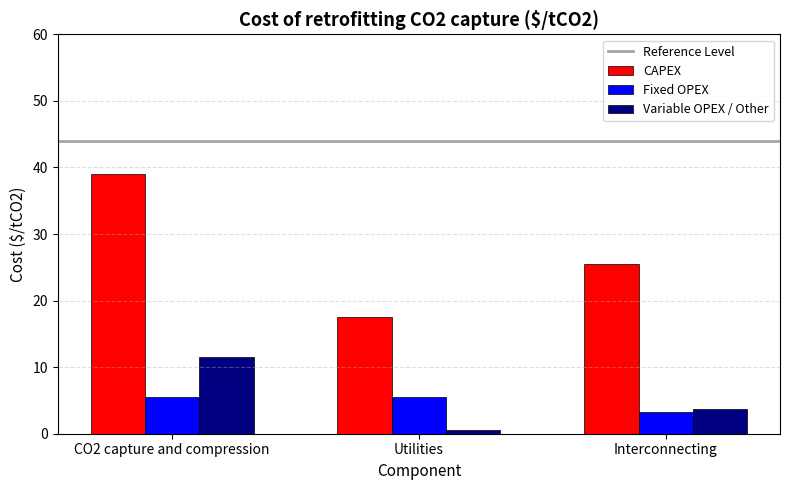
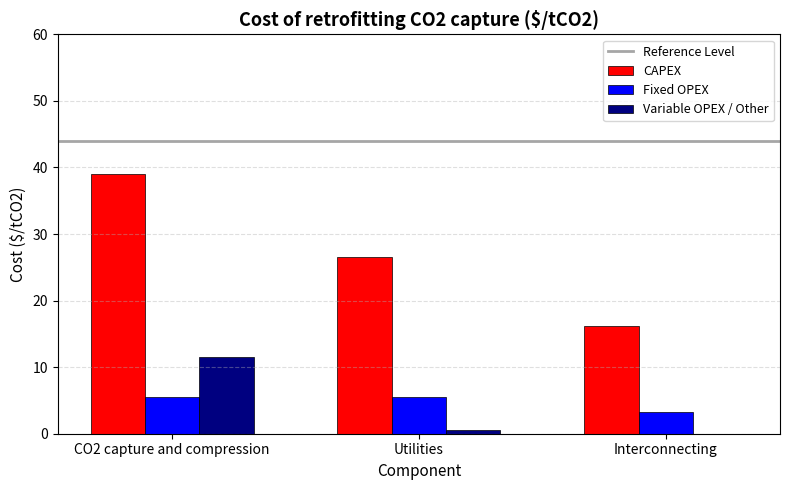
CAPEX, Utilities: 17 -> 27
CAPEX, Interconnecting: 26 -> 16
Variable OPEX / Other, Interconnecting: 4 -> 0
